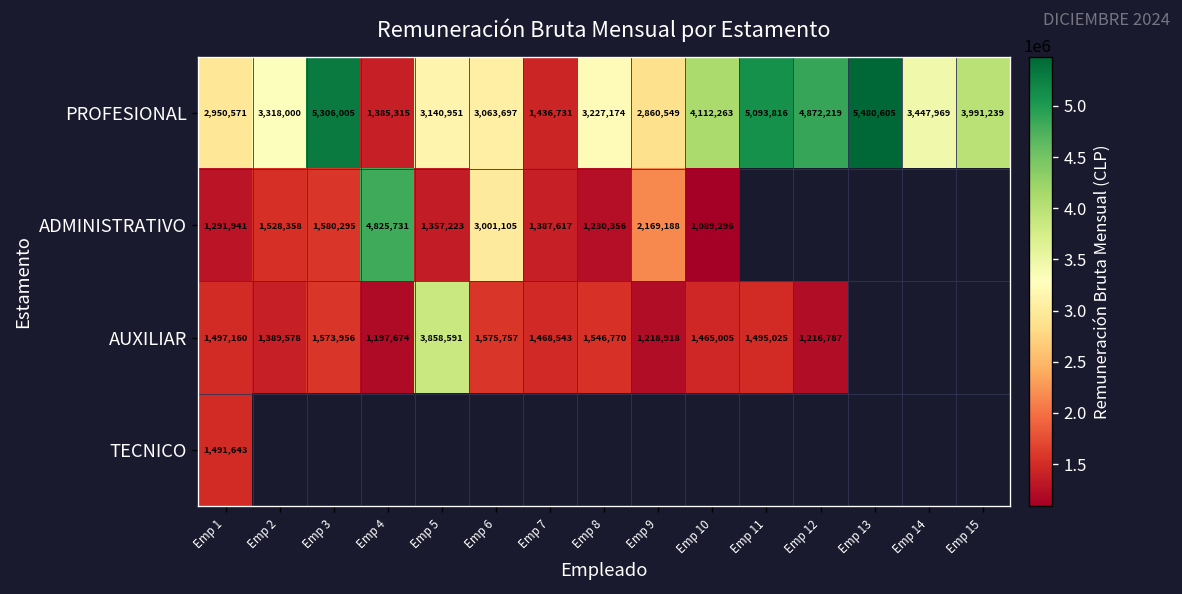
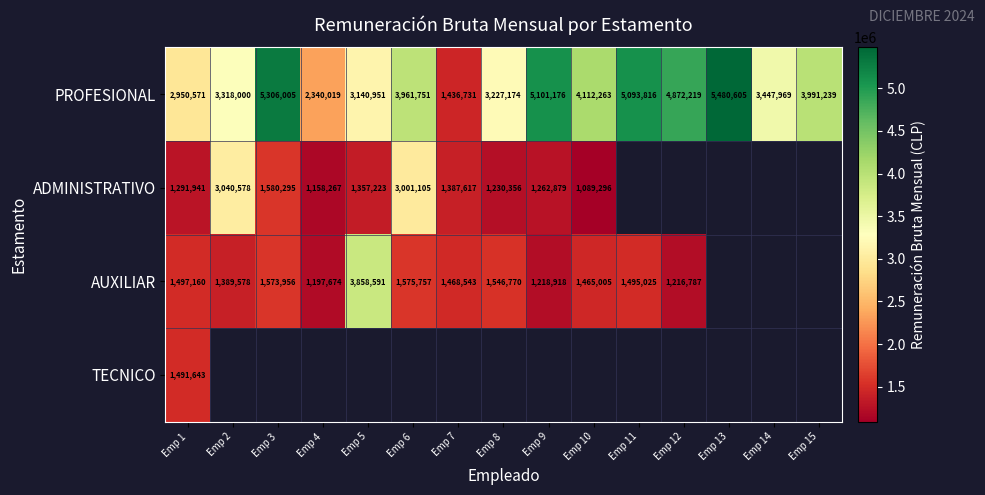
PROFESIONAL, Emp 4: 1,385,315 -> 2,340,019
PROFESIONAL, Emp 6: 3,063,697 -> 3,961,751
PROFESIONAL, Emp 9: 2,860,549 -> 5,101,176
ADMINISTRATIVO, Emp 2: 1,528,358 -> 3,040,578
ADMINISTRATIVO, Emp 4: 4,825,731 -> 1,158,267
ADMINISTRATIVO, Emp 9: 2,169,188 -> 1,262,879
